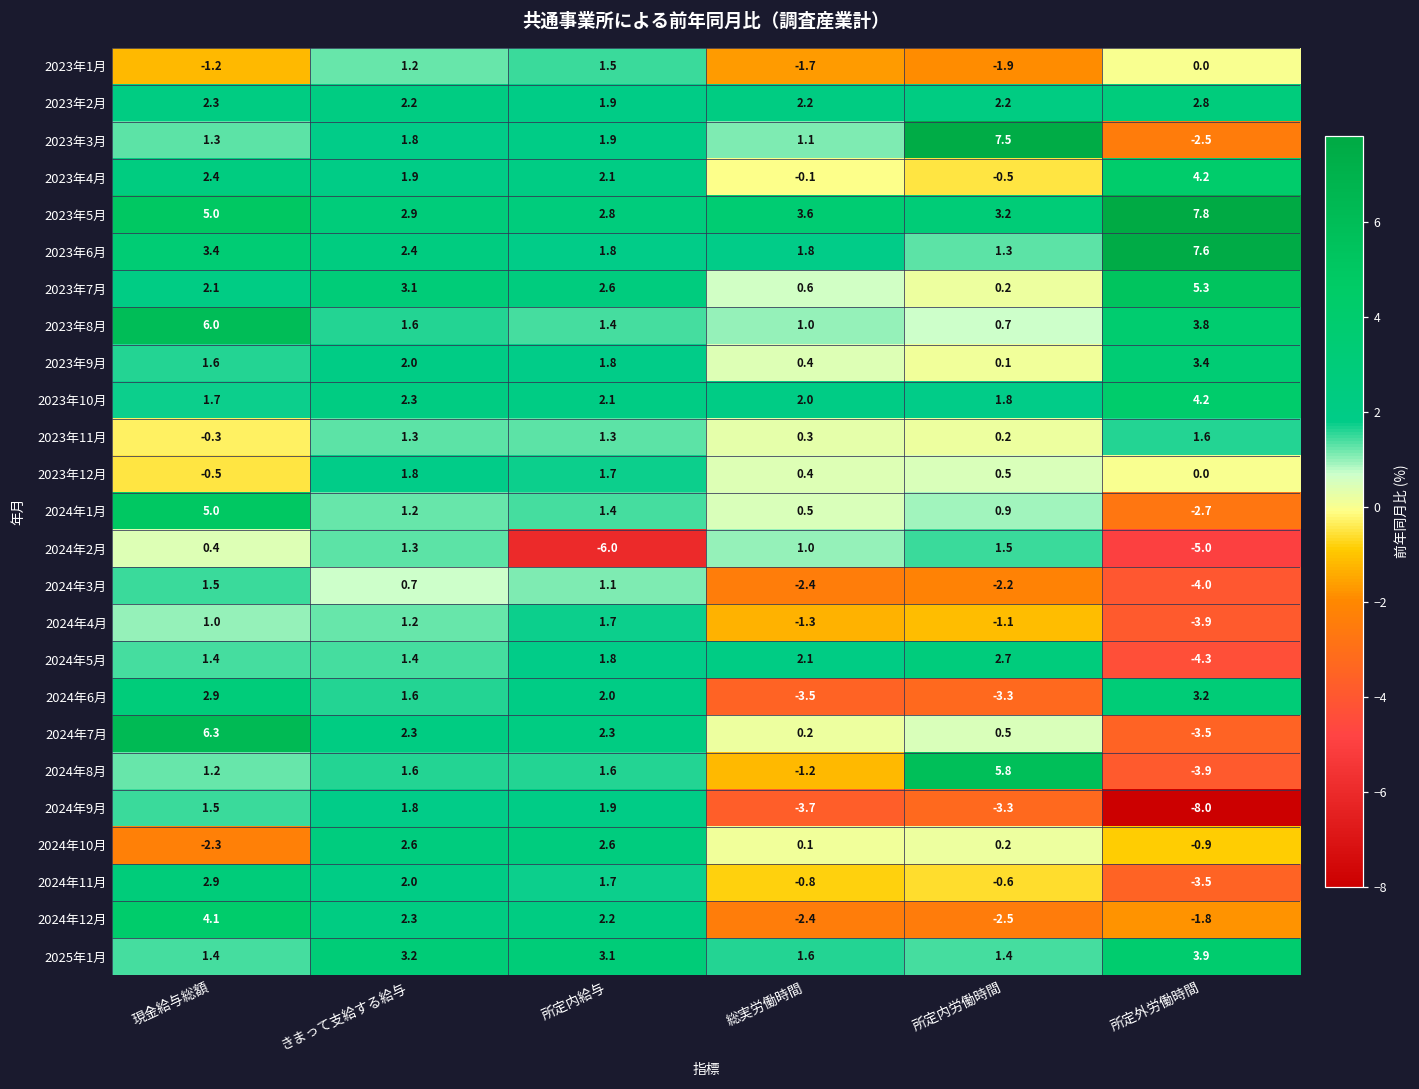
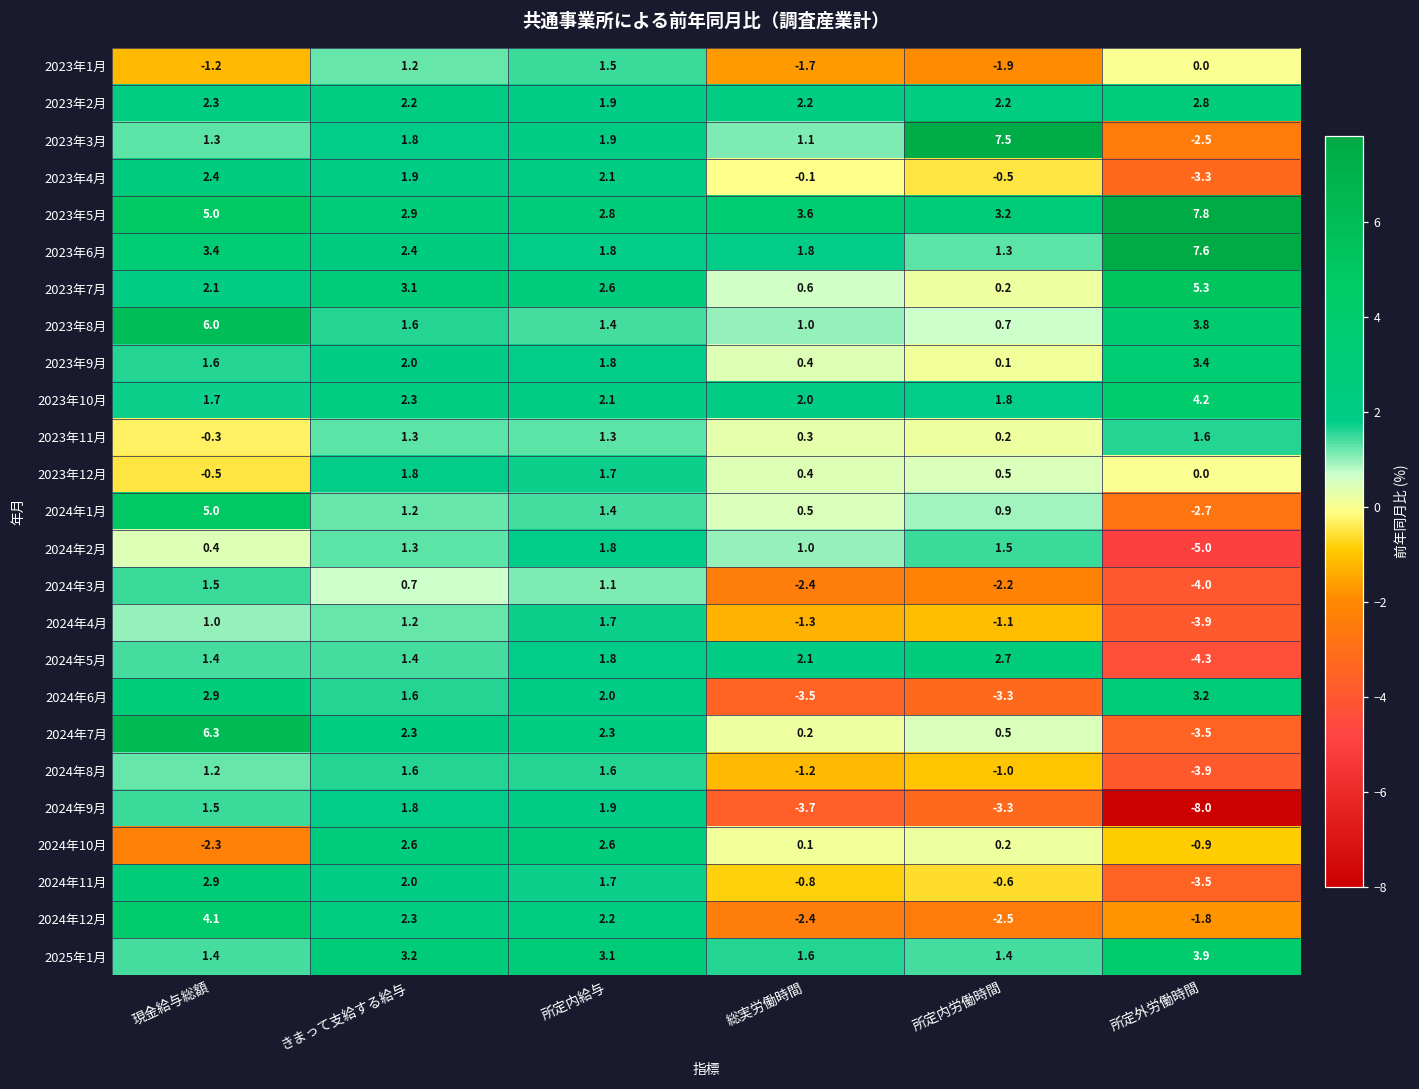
2023年4月, 所定外労働時間: 4.2 -> -3.3
2024年2月, 所定内給与: -6.0 -> 1.8
2024年8月, 所定内労働時間: 5.8 -> -1.0
